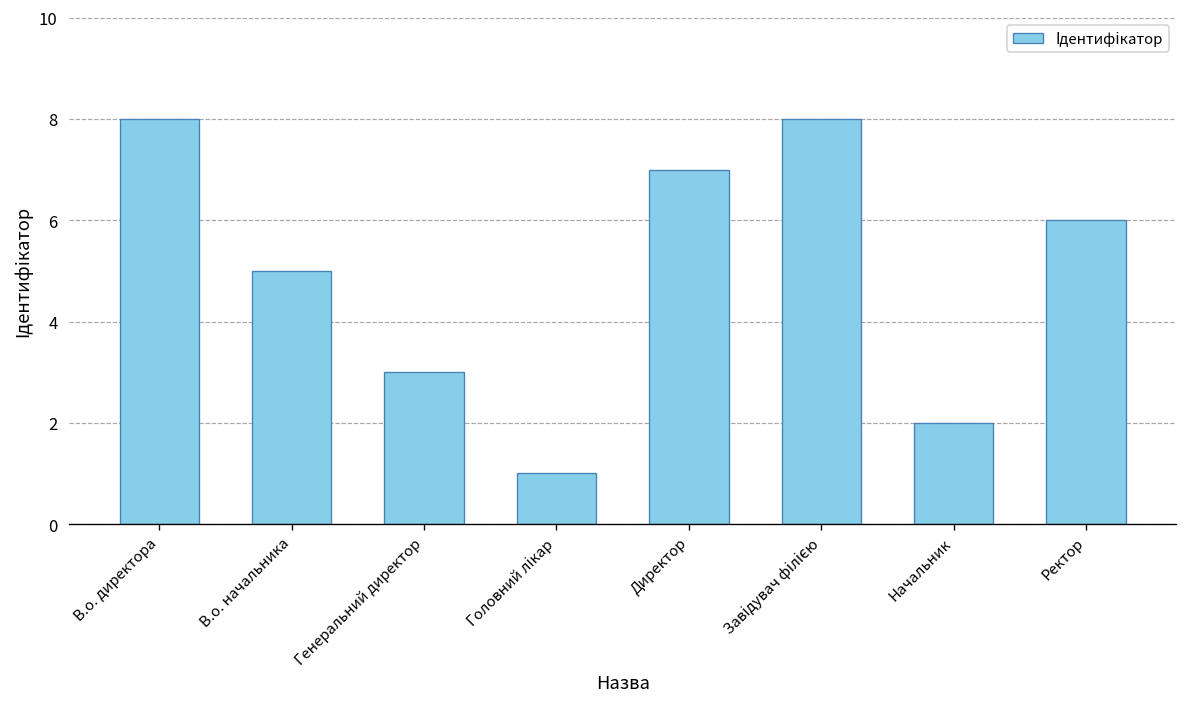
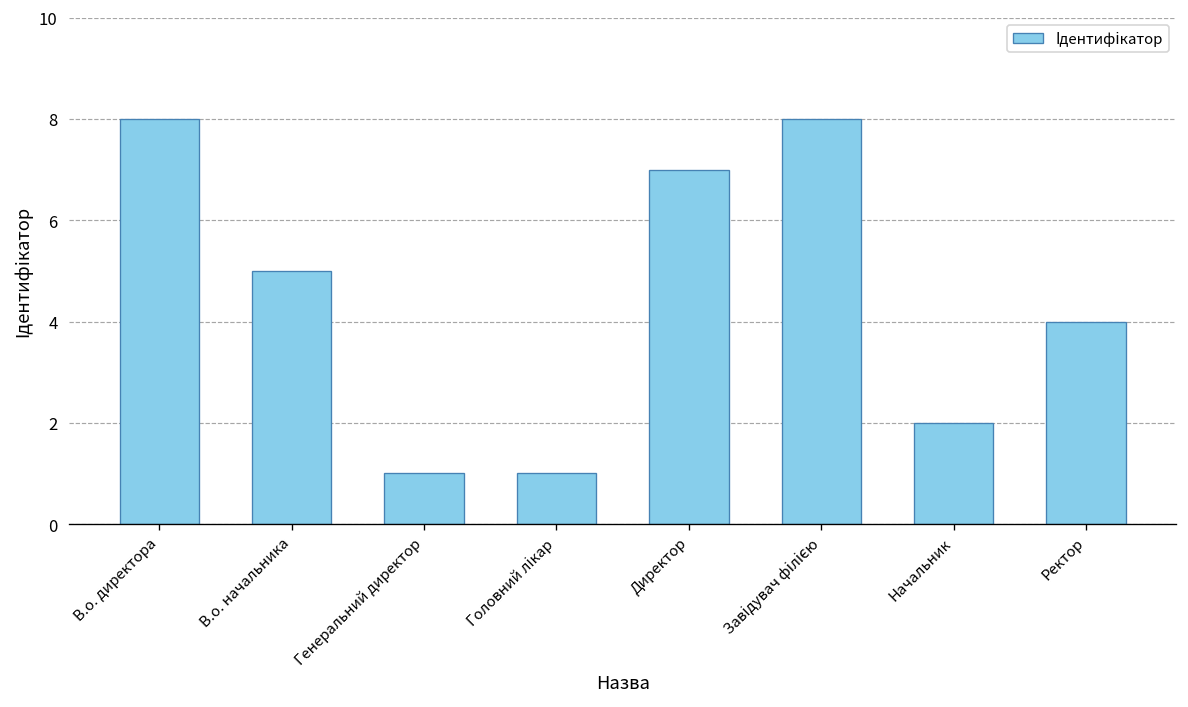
Генеральний директор: 3 -> 1
Ректор: 6 -> 4
